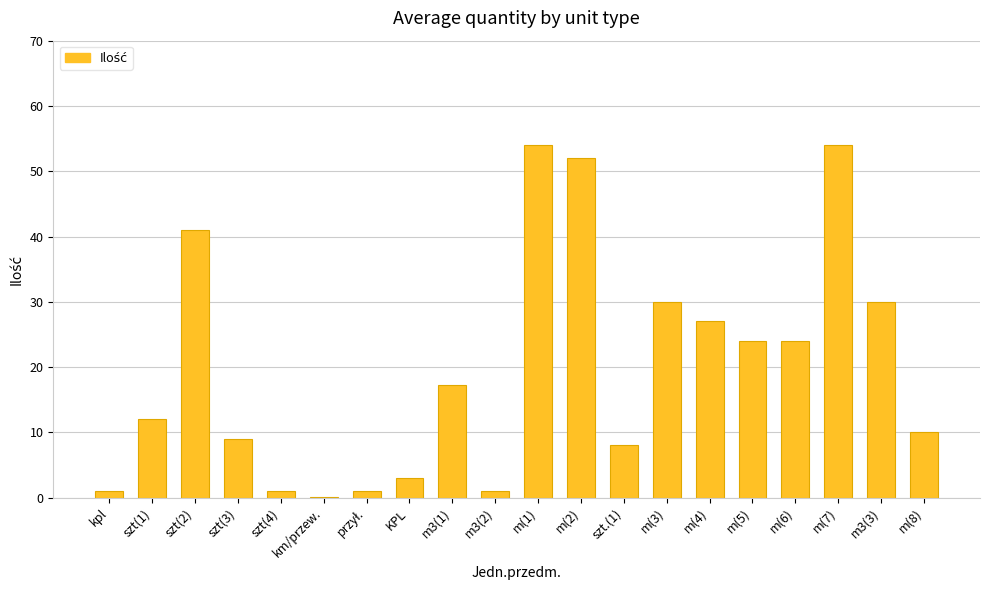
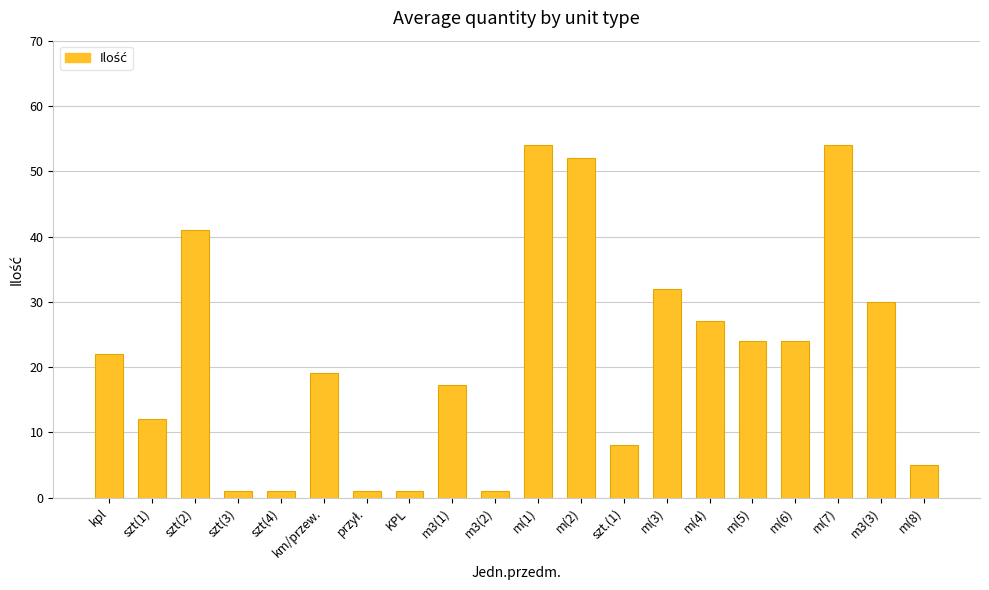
kpl: 1 -> 22
szt(3): 9 -> 1
km/przew.: 0 -> 19
KPL: 3 -> 1
m(3): 30 -> 32
m(8): 10 -> 5
